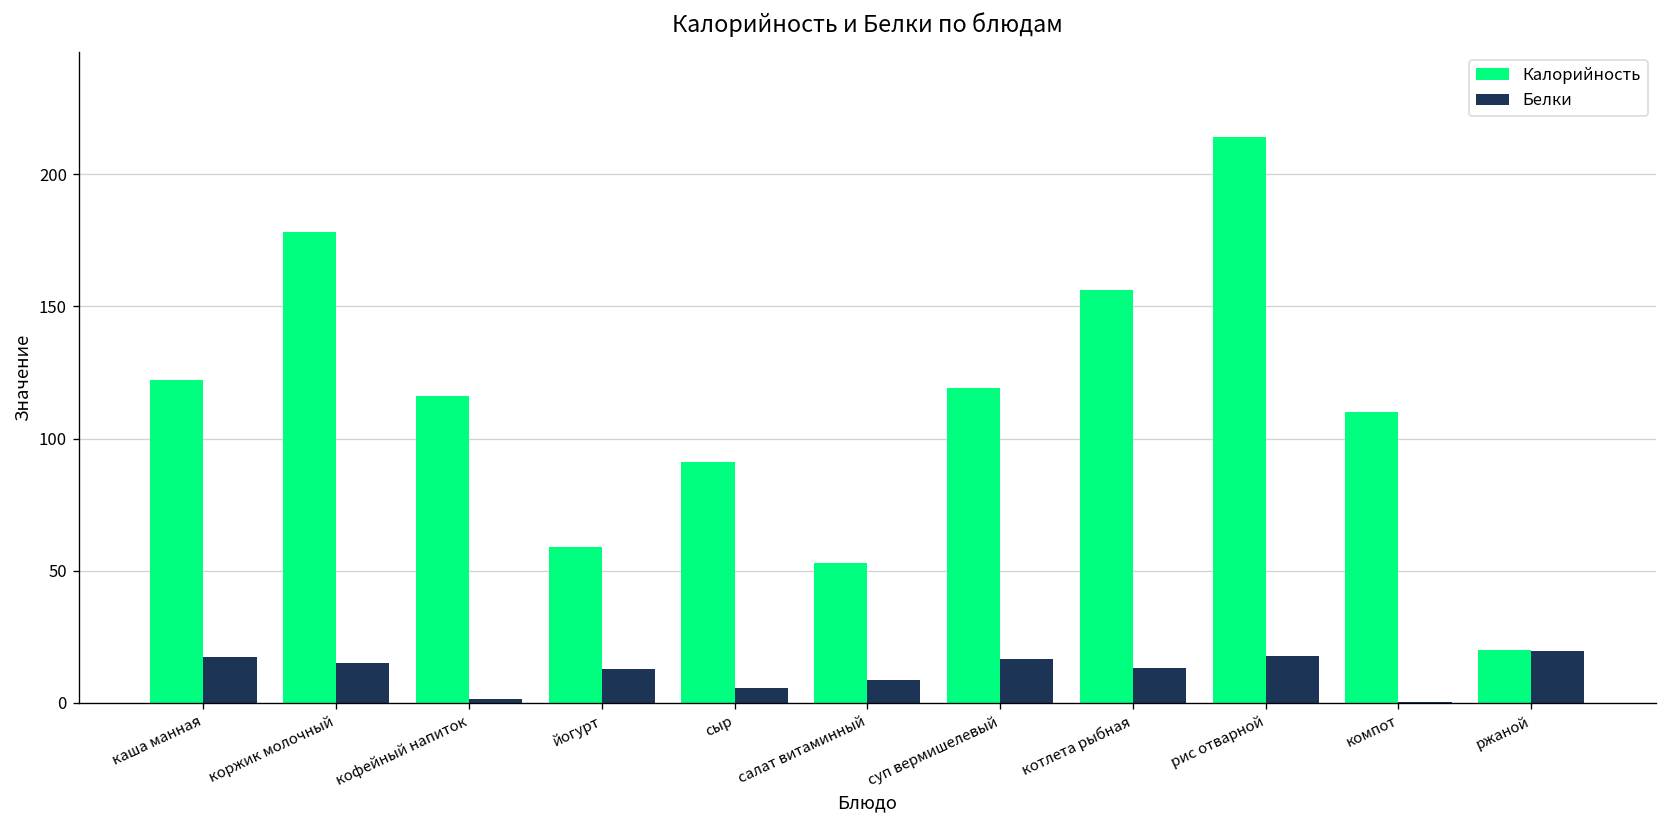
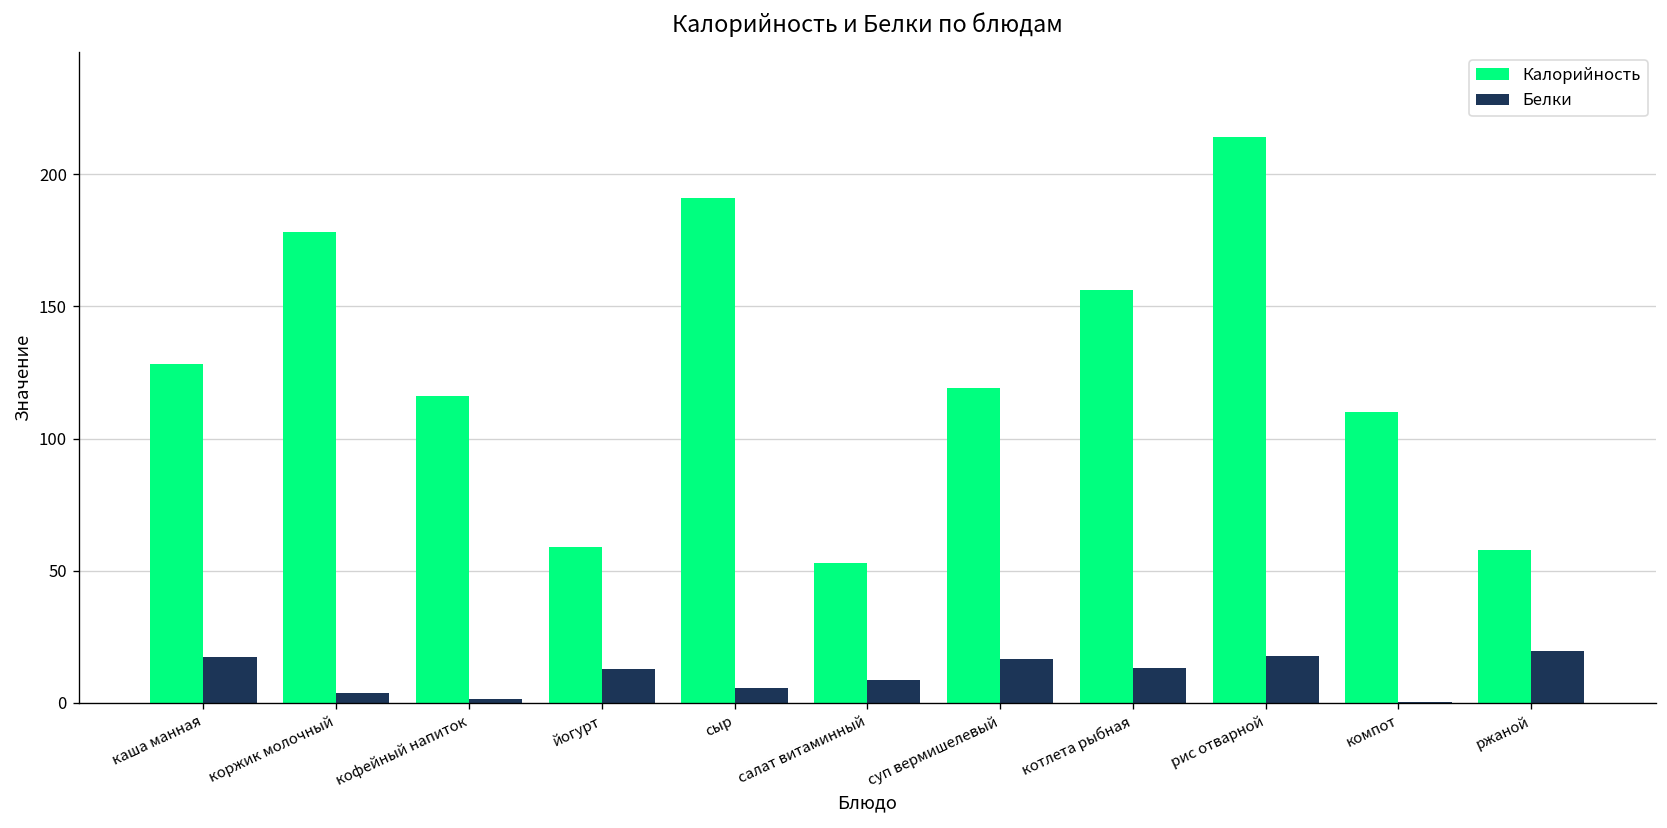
Калорийность, каша манная: 122 -> 128
Белки, коржик молочный: 15 -> 4
Калорийность, сыр: 91 -> 191
Калорийность, ржаной: 20 -> 58
